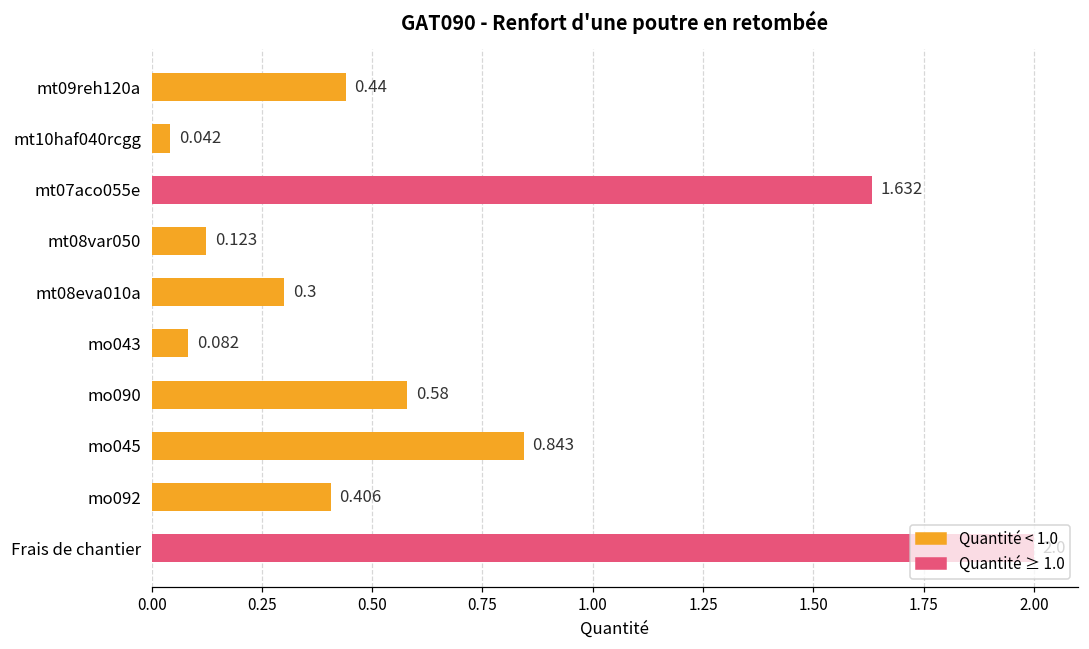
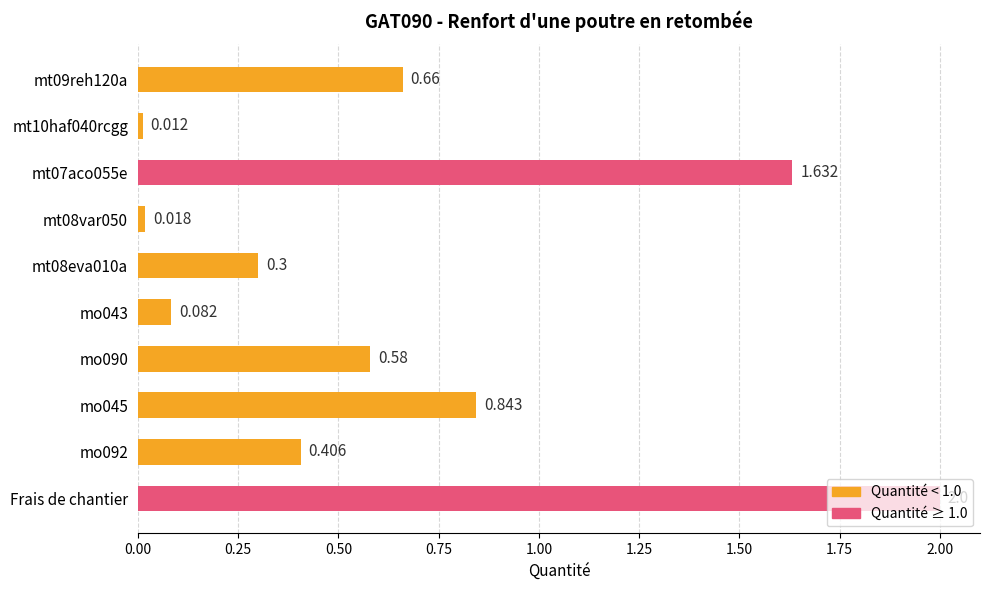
mt09reh120a: 0.44 -> 0.66
mt10haf040rcgg: 0.042 -> 0.012
mt08var050: 0.123 -> 0.018
